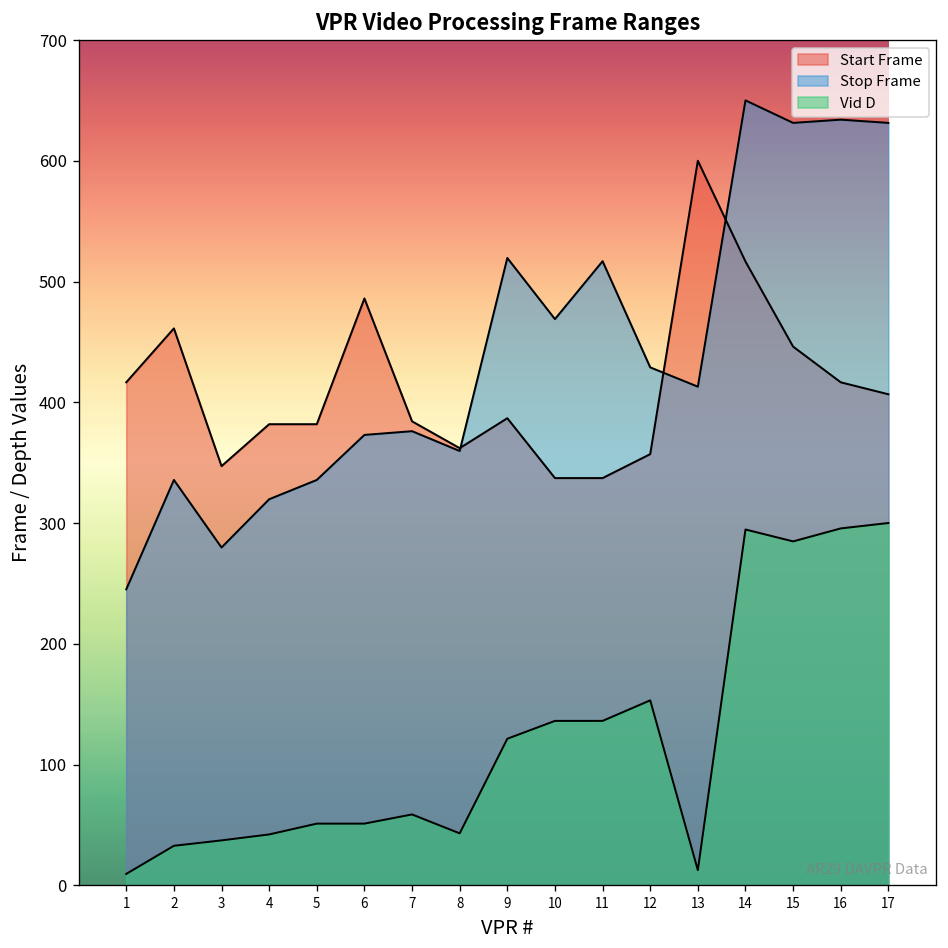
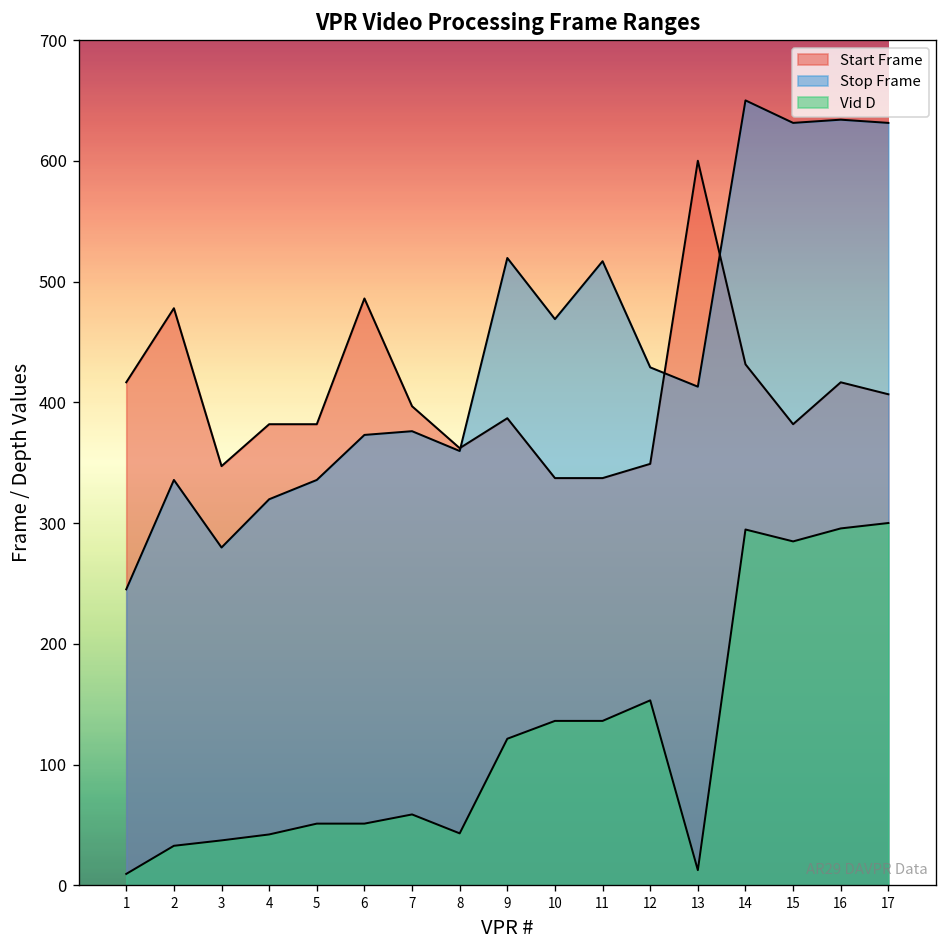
Start Frame, 2: 461 -> 478
Start Frame, 7: 384 -> 397
Start Frame, 12: 357 -> 349
Start Frame, 14: 517 -> 431
Start Frame, 15: 446 -> 382
